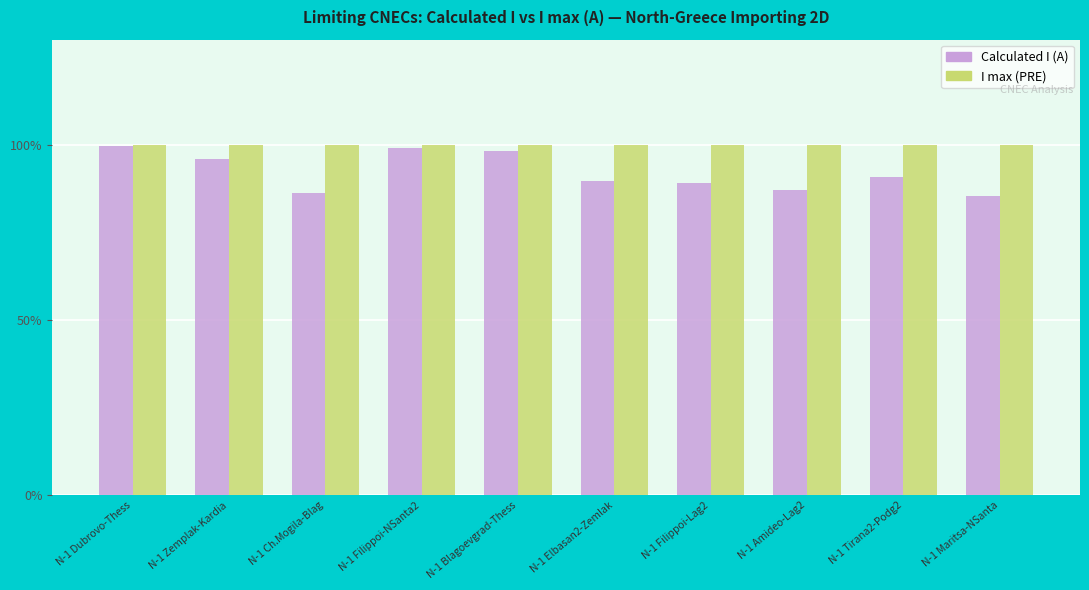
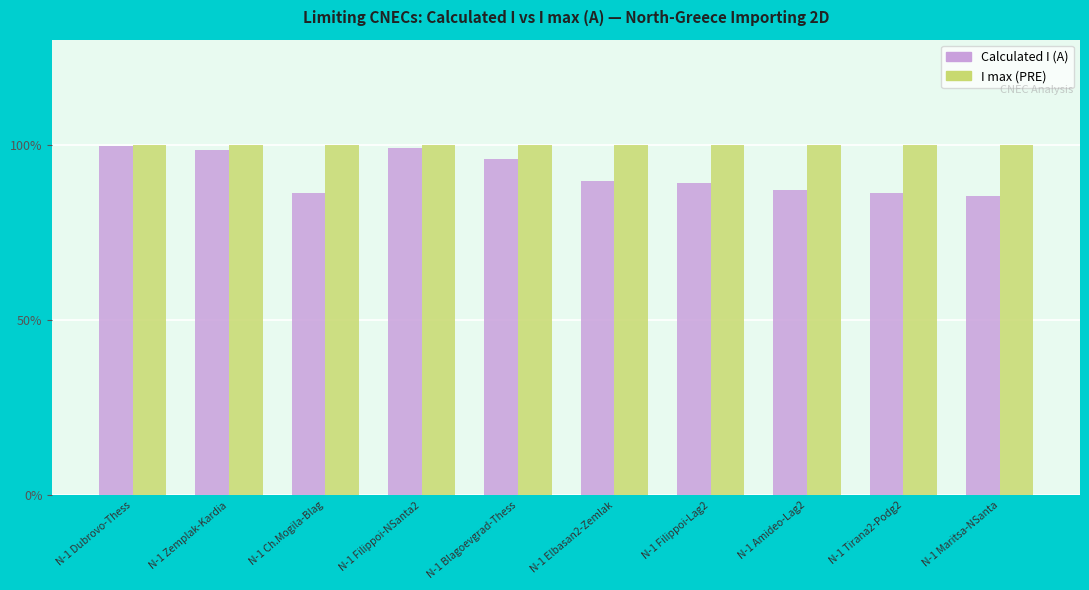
Calculated I (A), N-1 Zemplak-Kardia: 96% -> 99%
Calculated I (A), N-1 Blagoevgrad-Thess: 98% -> 96%
Calculated I (A), N-1 Tirana2-Podg2: 91% -> 86%
